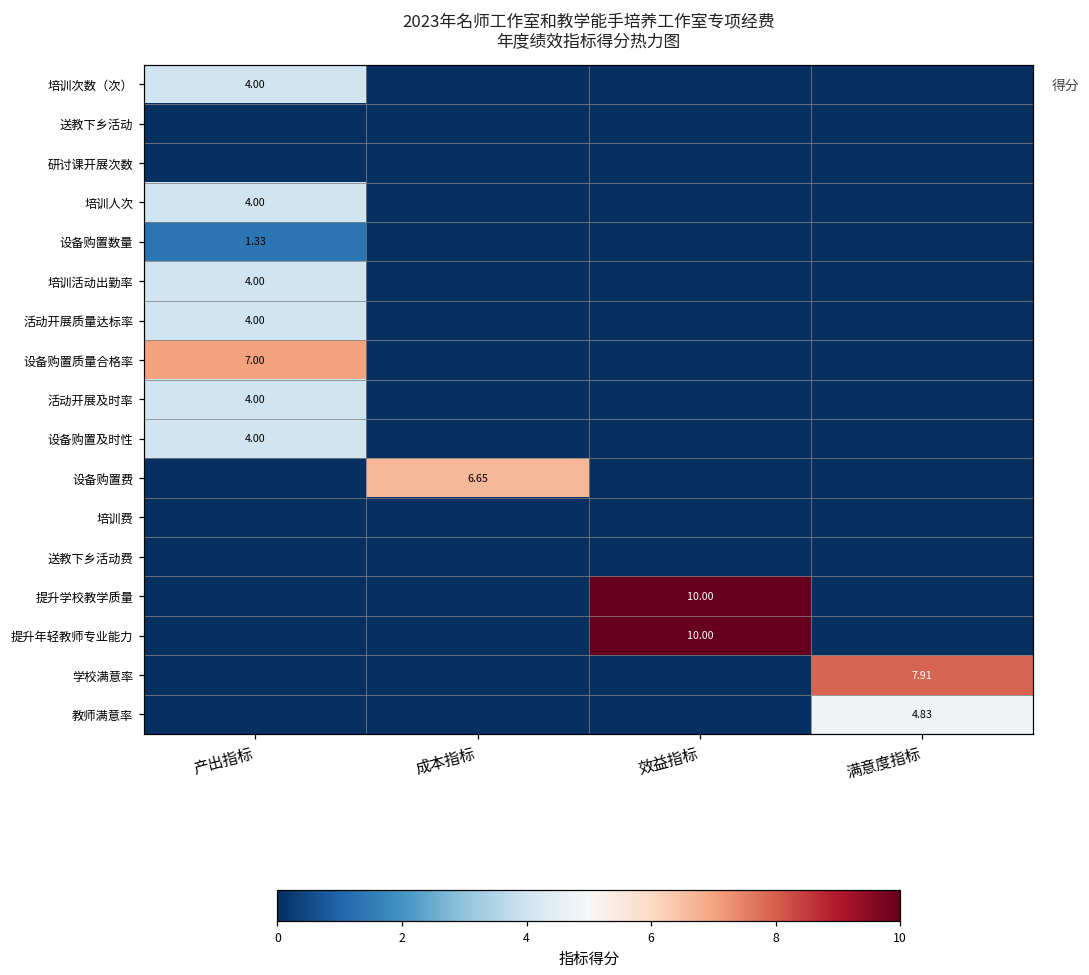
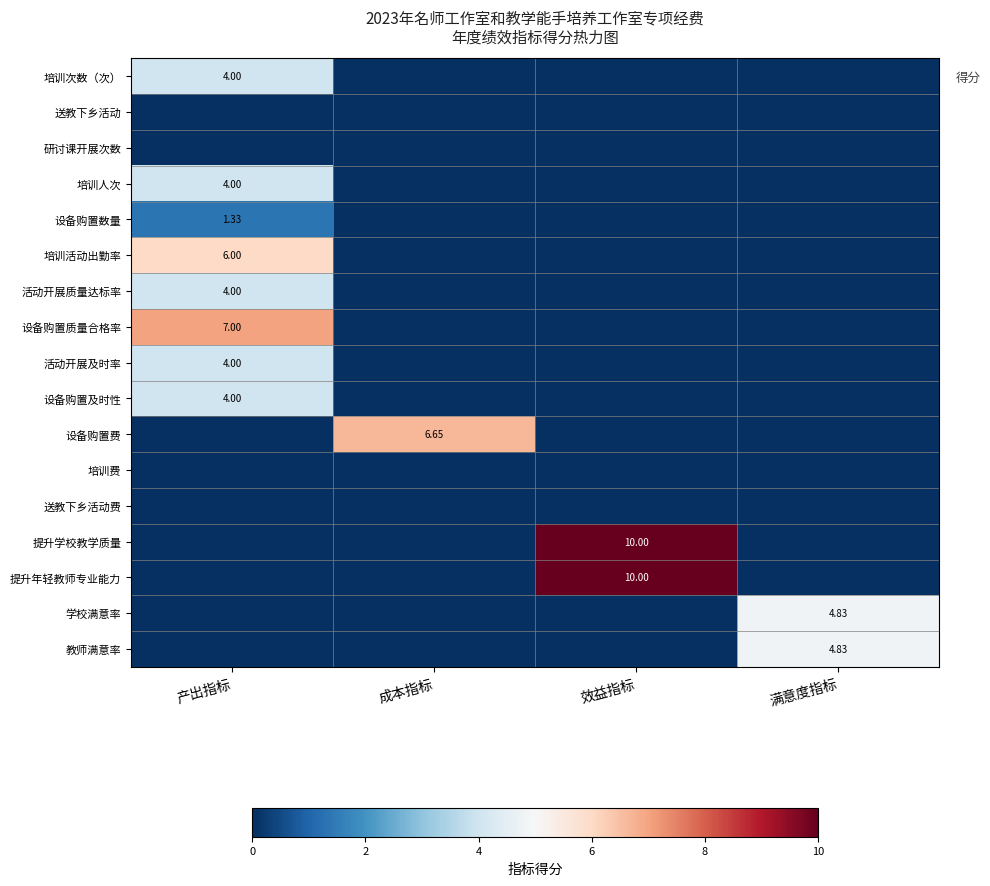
培训活动出勤率, 产出指标: 4.00 -> 6.00
学校满意率, 满意度指标: 7.91 -> 4.83
